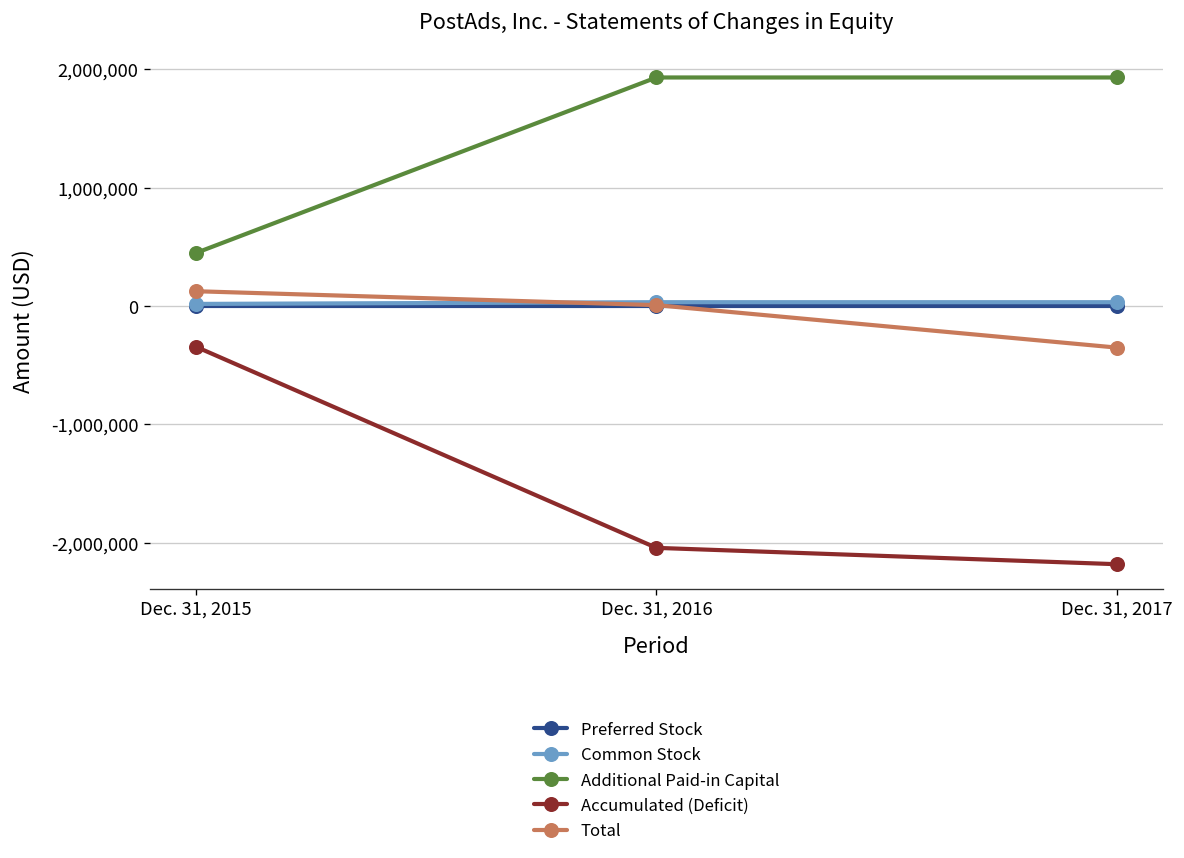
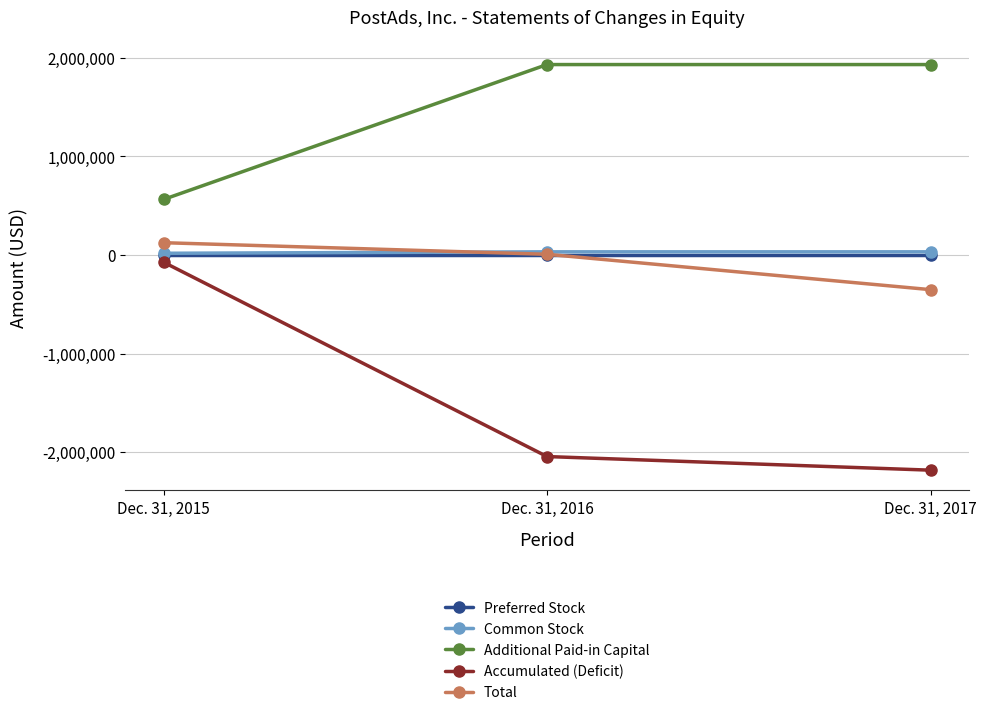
Additional Paid-in Capital, Dec. 31, 2015: 400,000 -> 600,000
Accumulated (Deficit), Dec. 31, 2015: -300,000 -> -100,000
